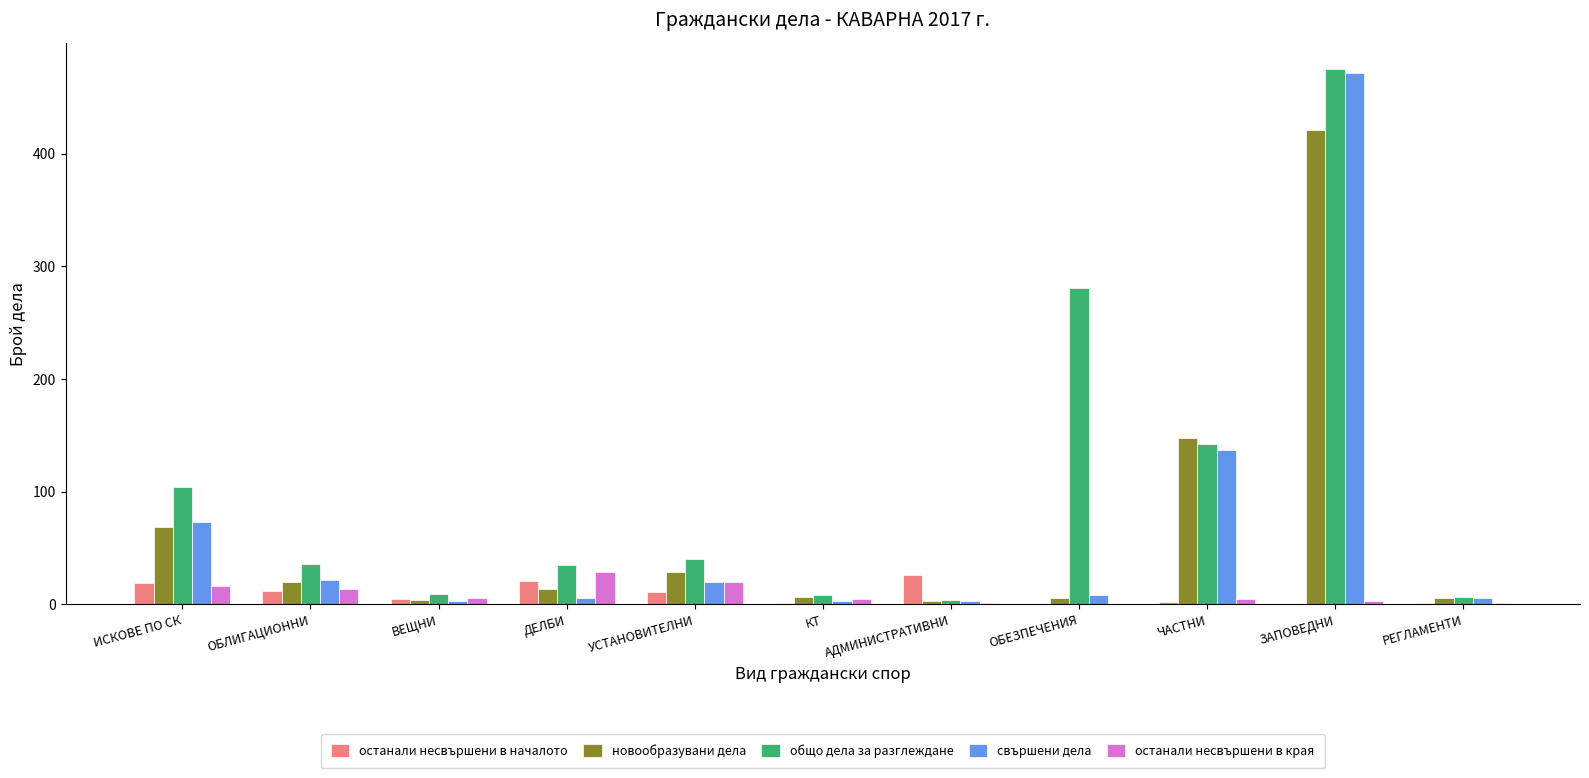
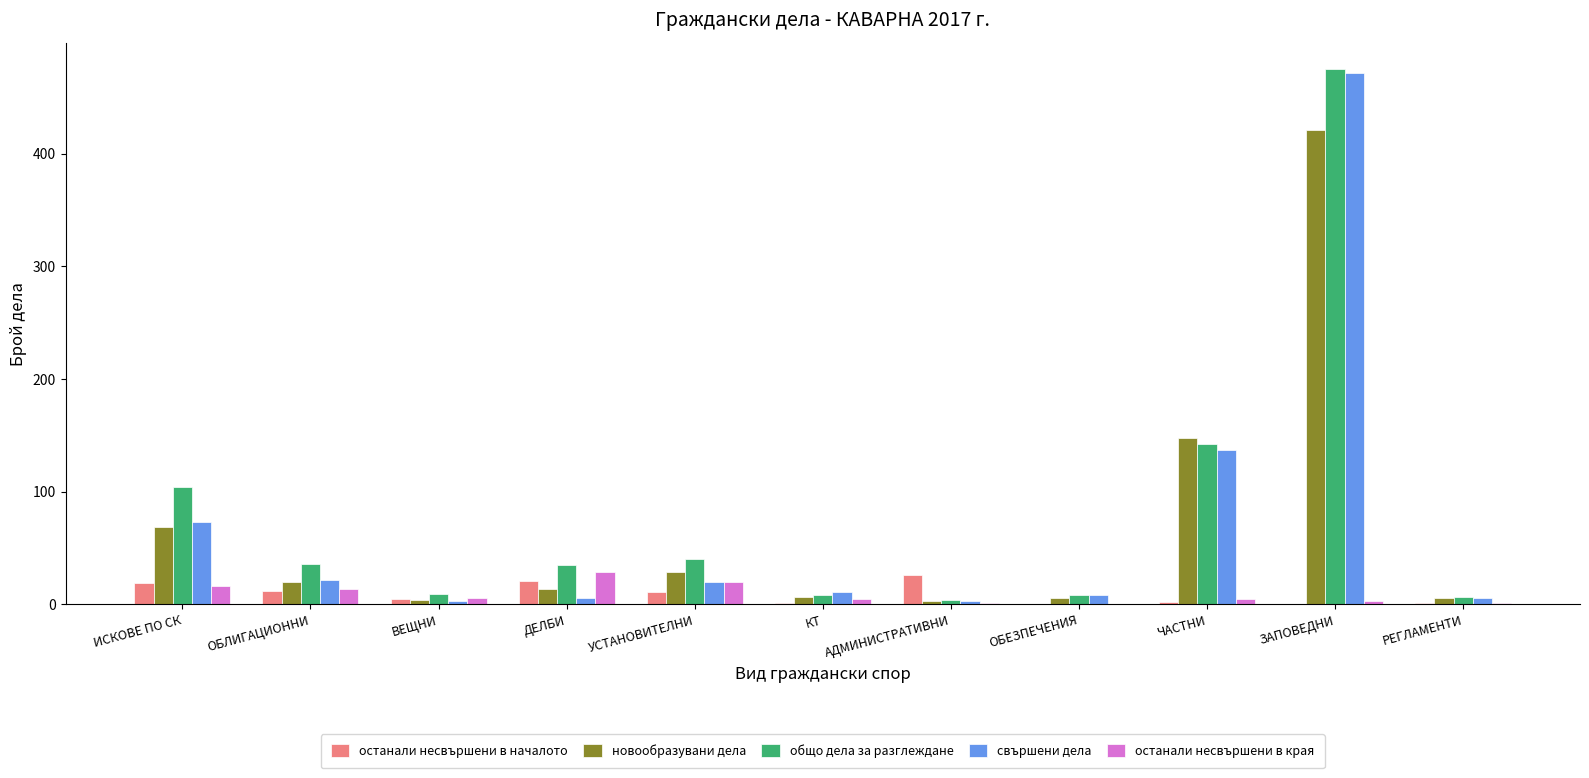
свършени дела, КТ: 3 -> 11
общо дела за разглеждане, ОБЕЗПЕЧЕНИЯ: 281 -> 8
